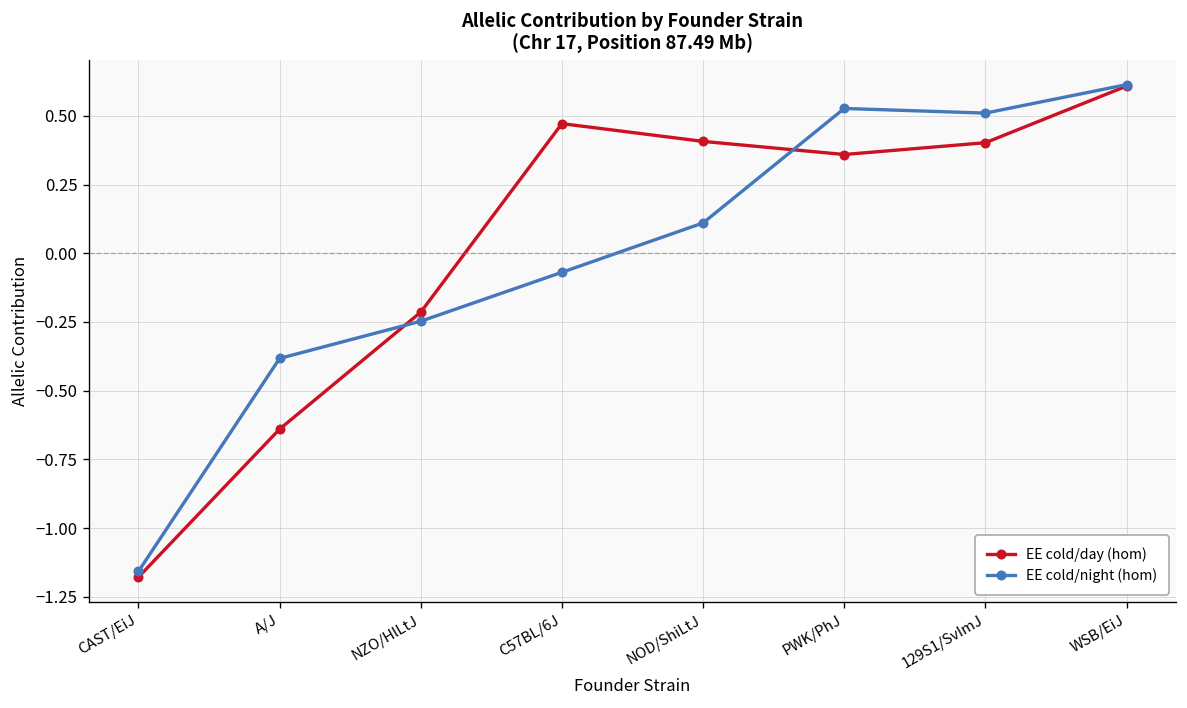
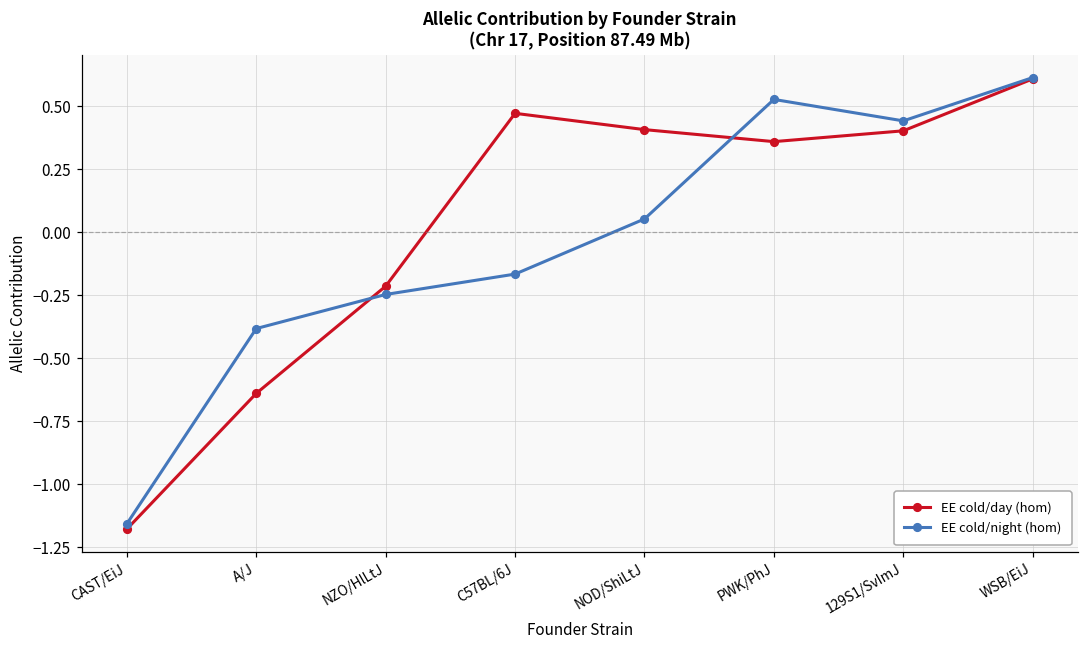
EE cold/night (hom), C57BL/6J: -0.07 -> -0.17
EE cold/night (hom), NOD/ShiLtJ: 0.11 -> 0.05
EE cold/night (hom), 129S1/SvImJ: 0.51 -> 0.44
